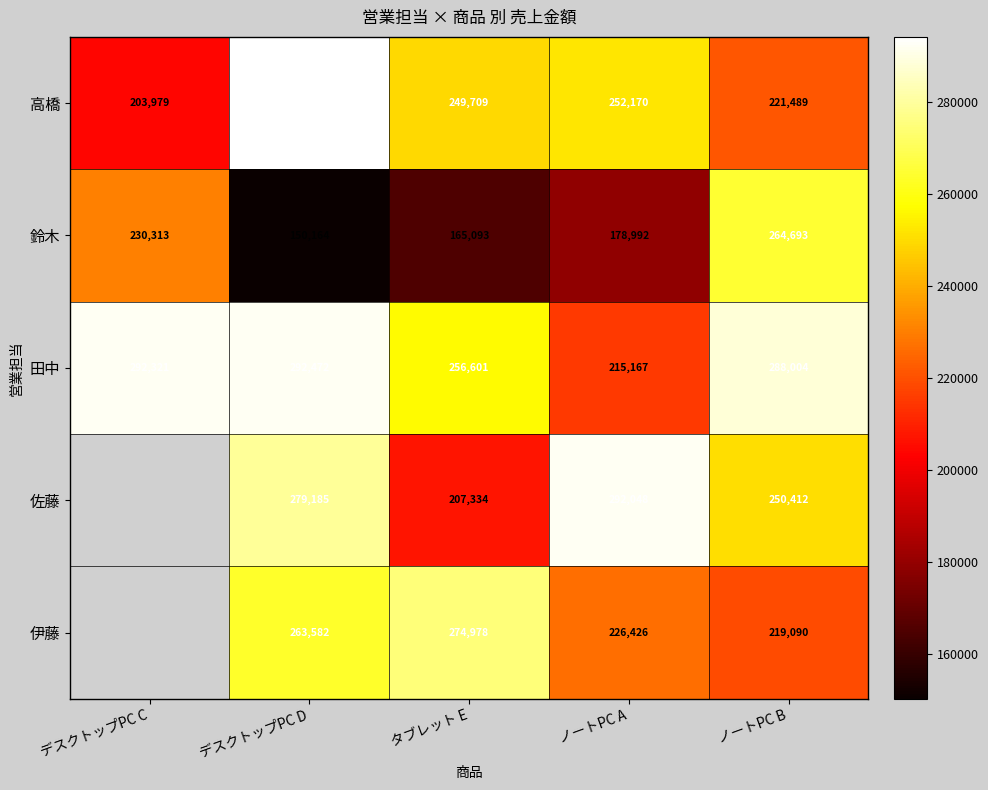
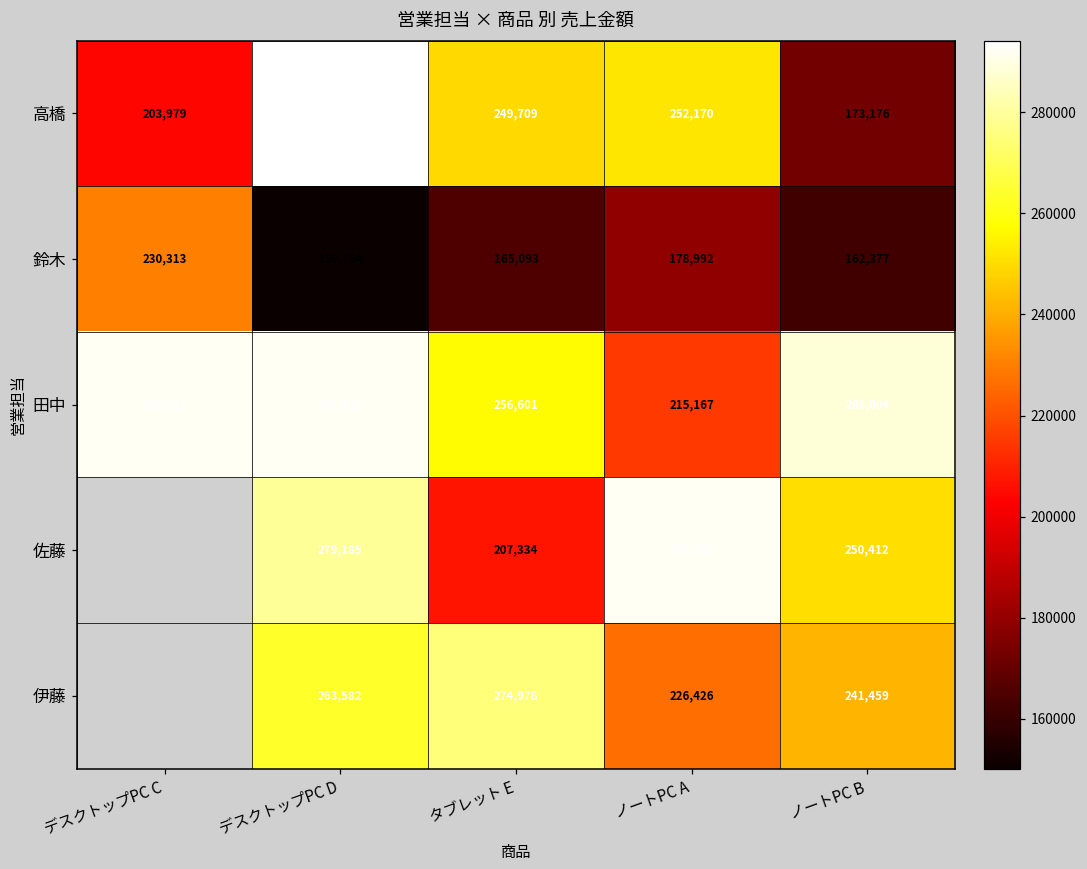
高橋, ノートPC B: 221,489 -> 173,176
鈴木, ノートPC B: 264,693 -> 162,377
伊藤, ノートPC B: 219,090 -> 241,459
